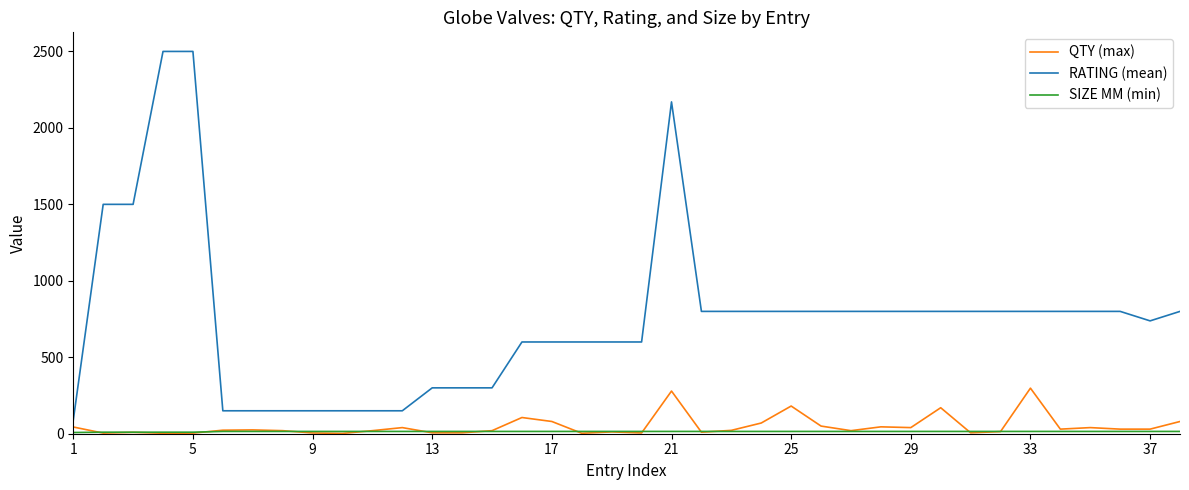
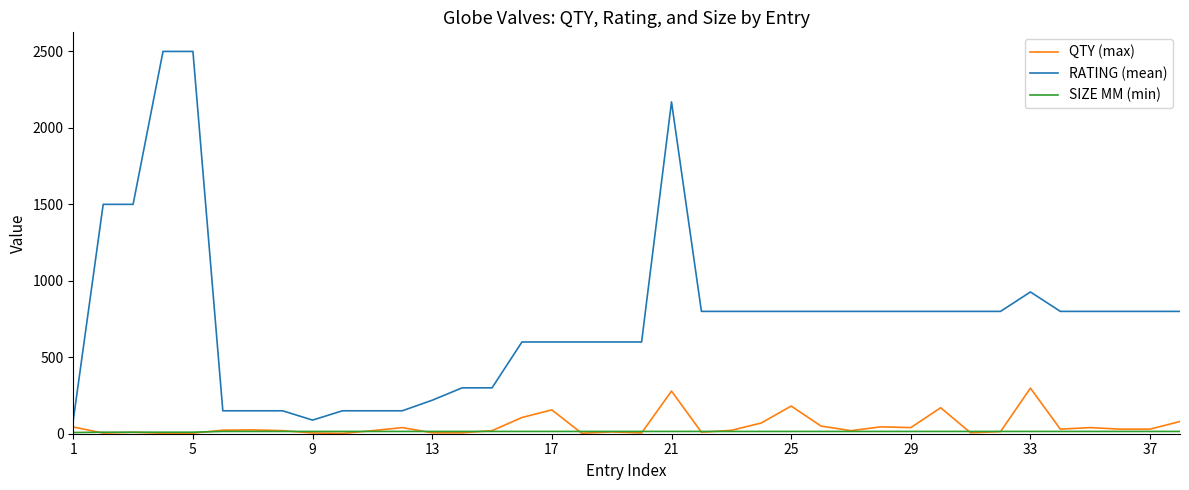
RATING (mean), 9: 150 -> 90
RATING (mean), 13: 300 -> 220
QTY (max), 17: 80 -> 160
RATING (mean), 33: 800 -> 930
RATING (mean), 37: 740 -> 800
